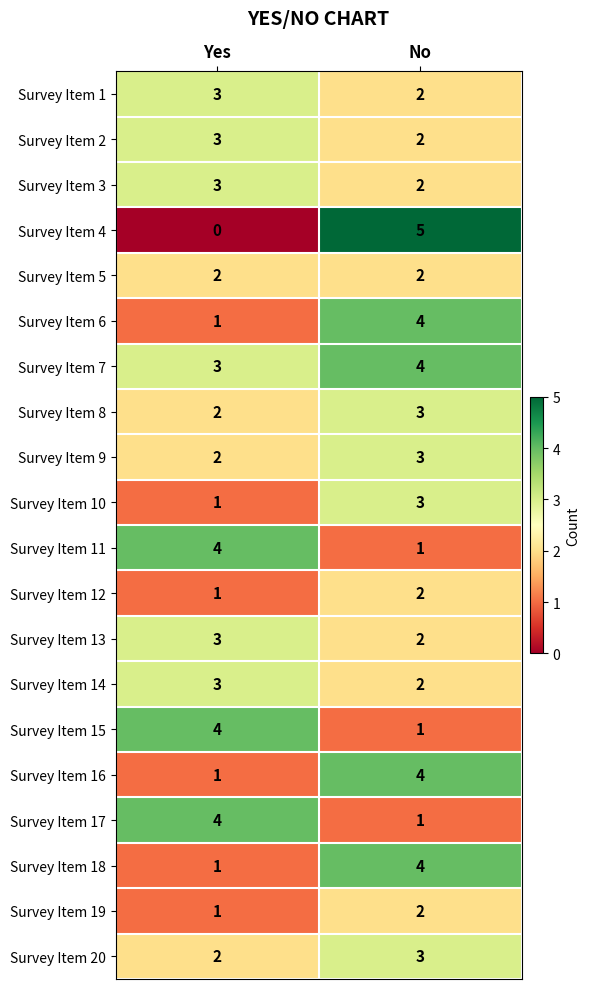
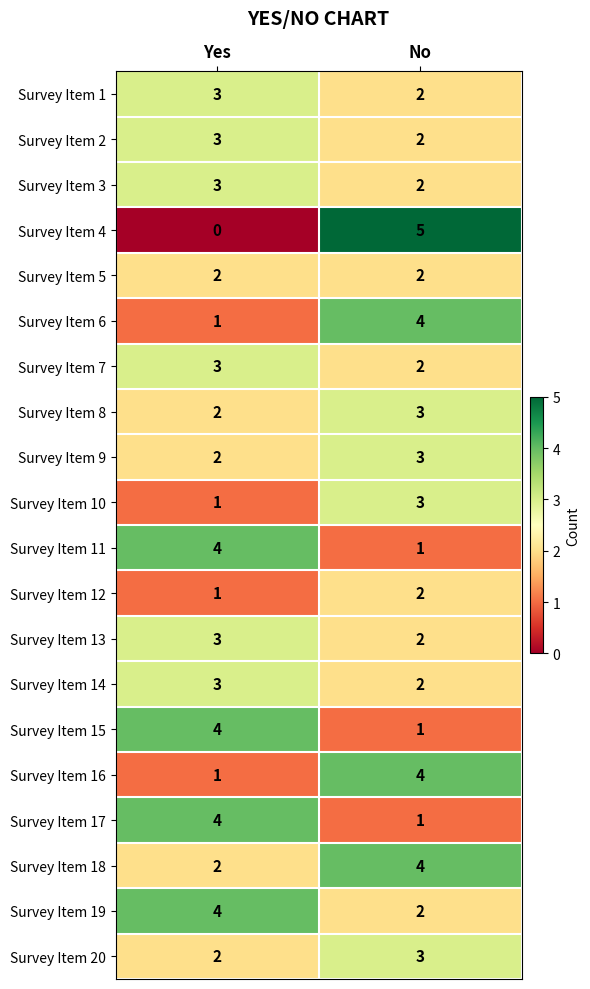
Survey Item 7, No: 4 -> 2
Survey Item 18, Yes: 1 -> 2
Survey Item 19, Yes: 1 -> 4
